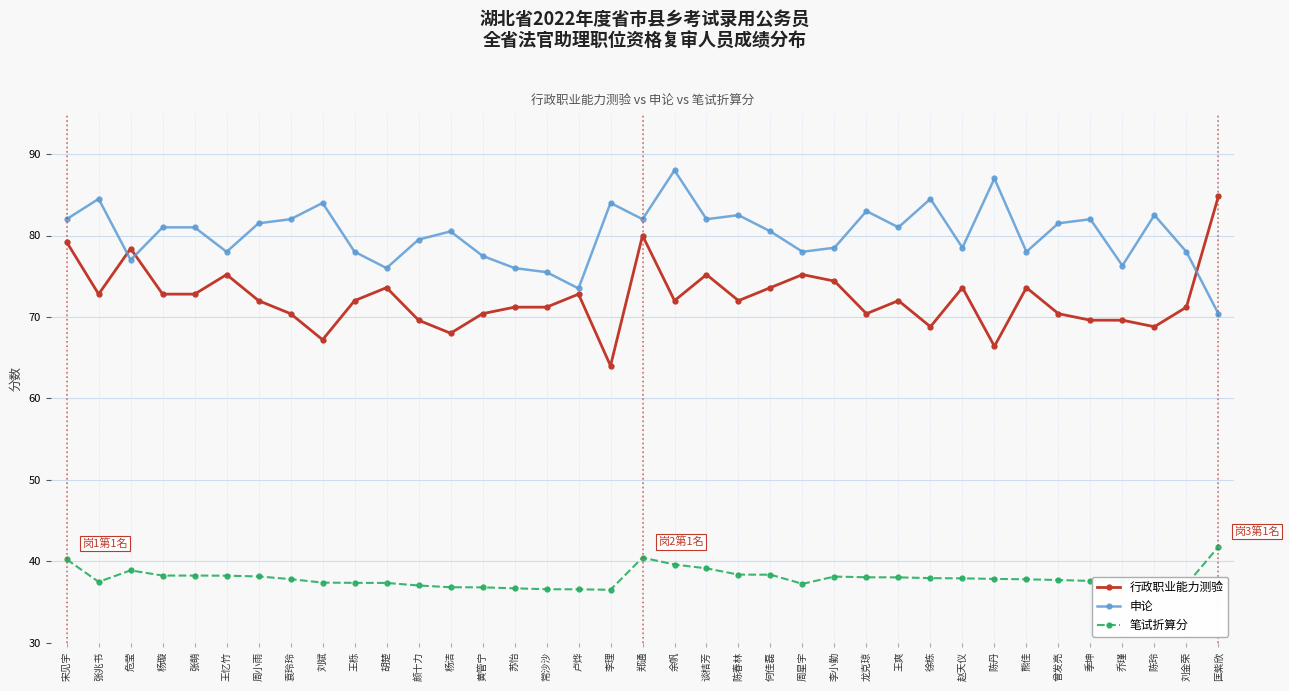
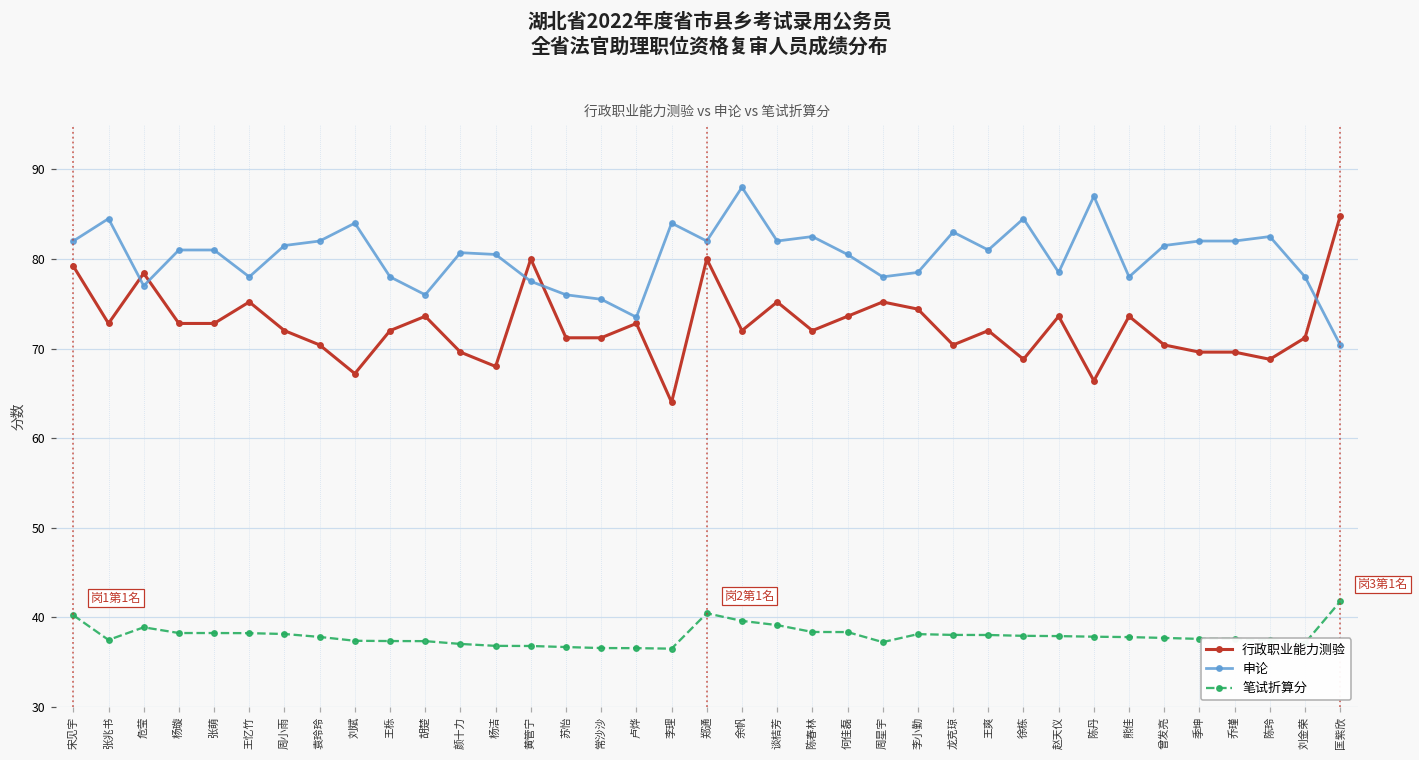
申论, 颜十力: 80 -> 81
行政职业能力测验, 黄管宁: 70 -> 80
申论, 乔瑾: 76 -> 82
